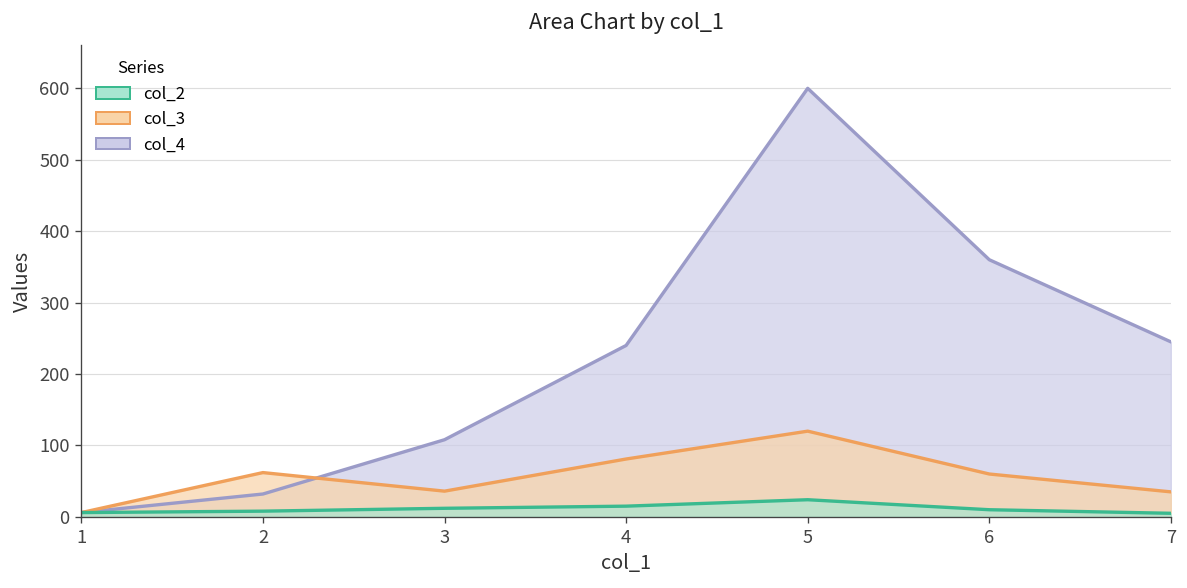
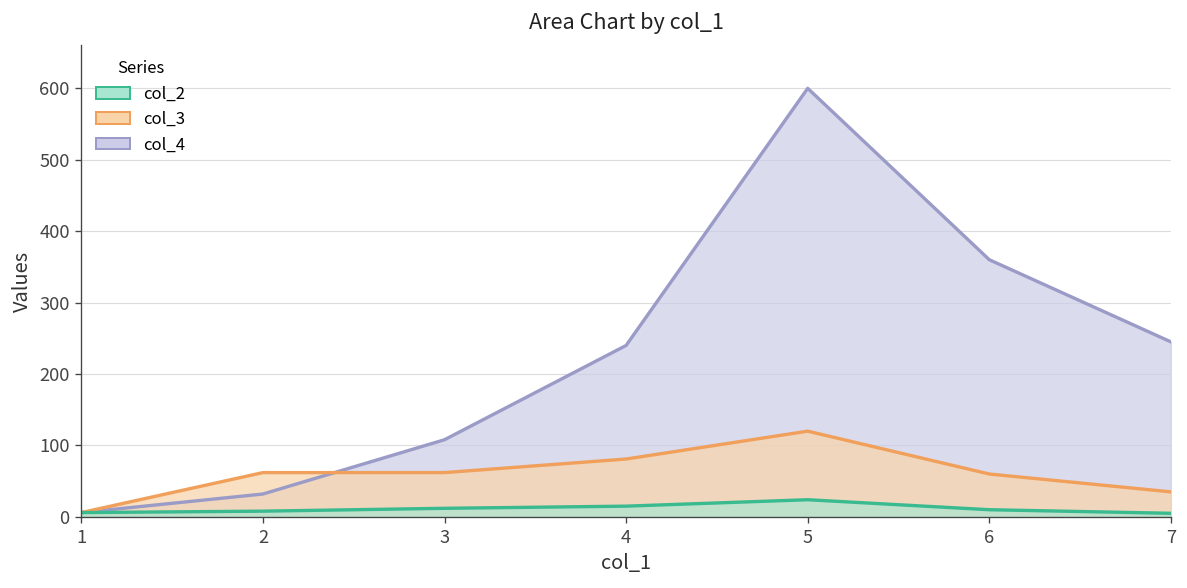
col_3, 3: 40 -> 60
